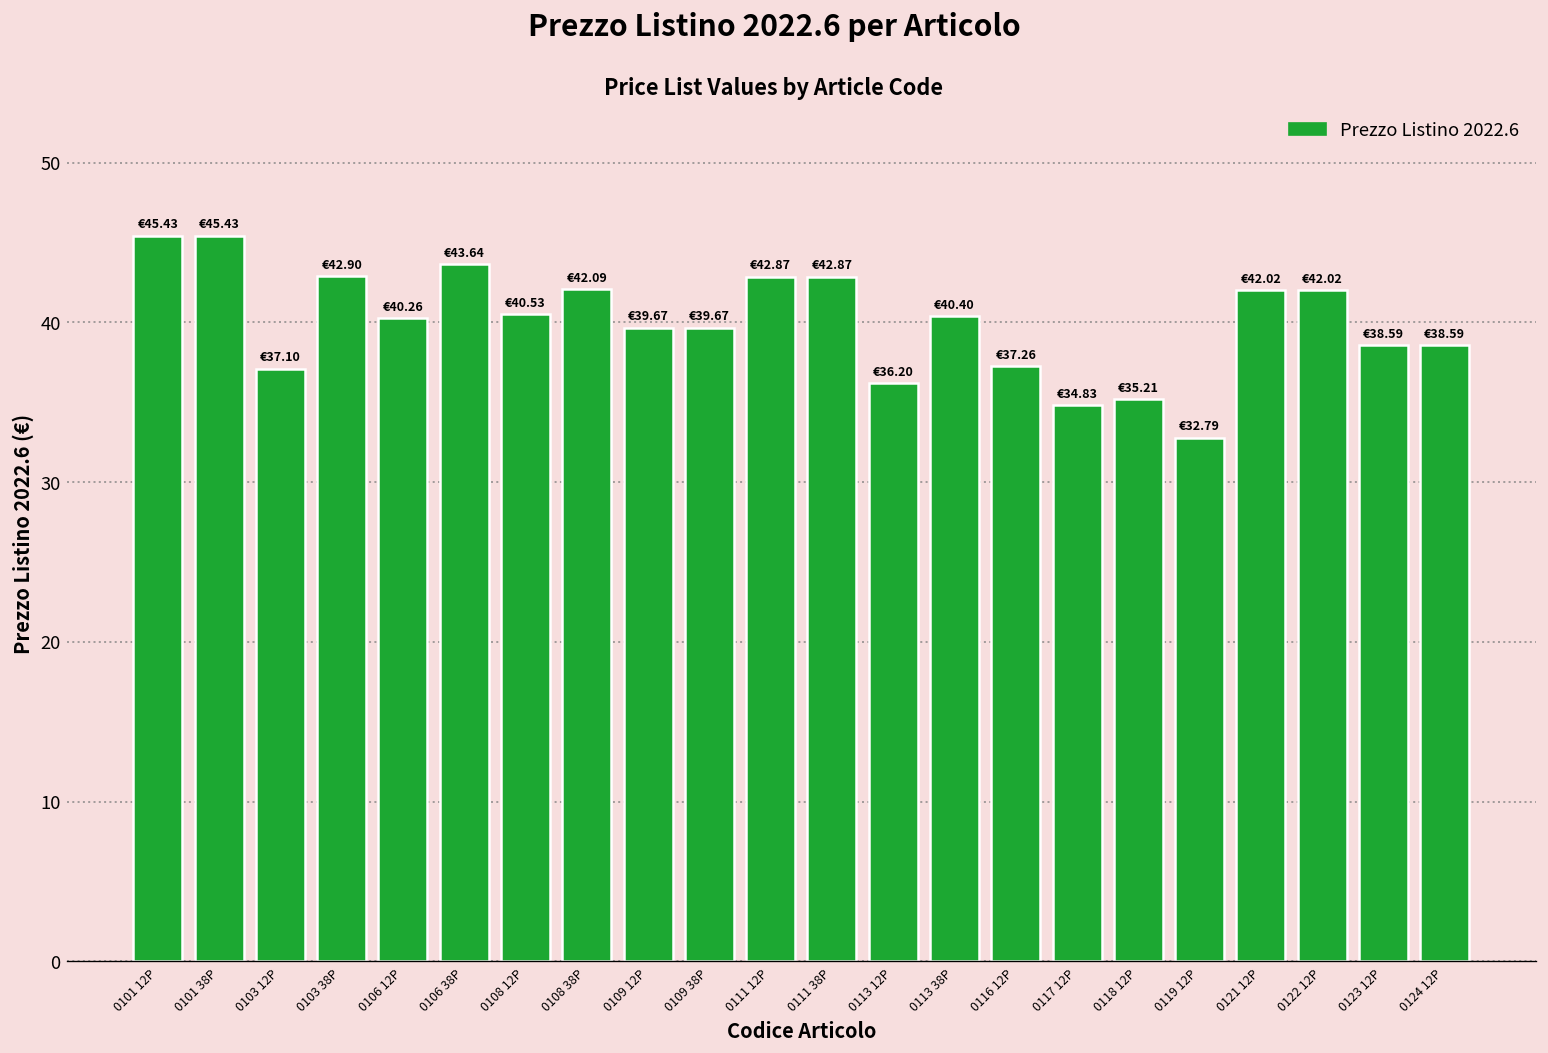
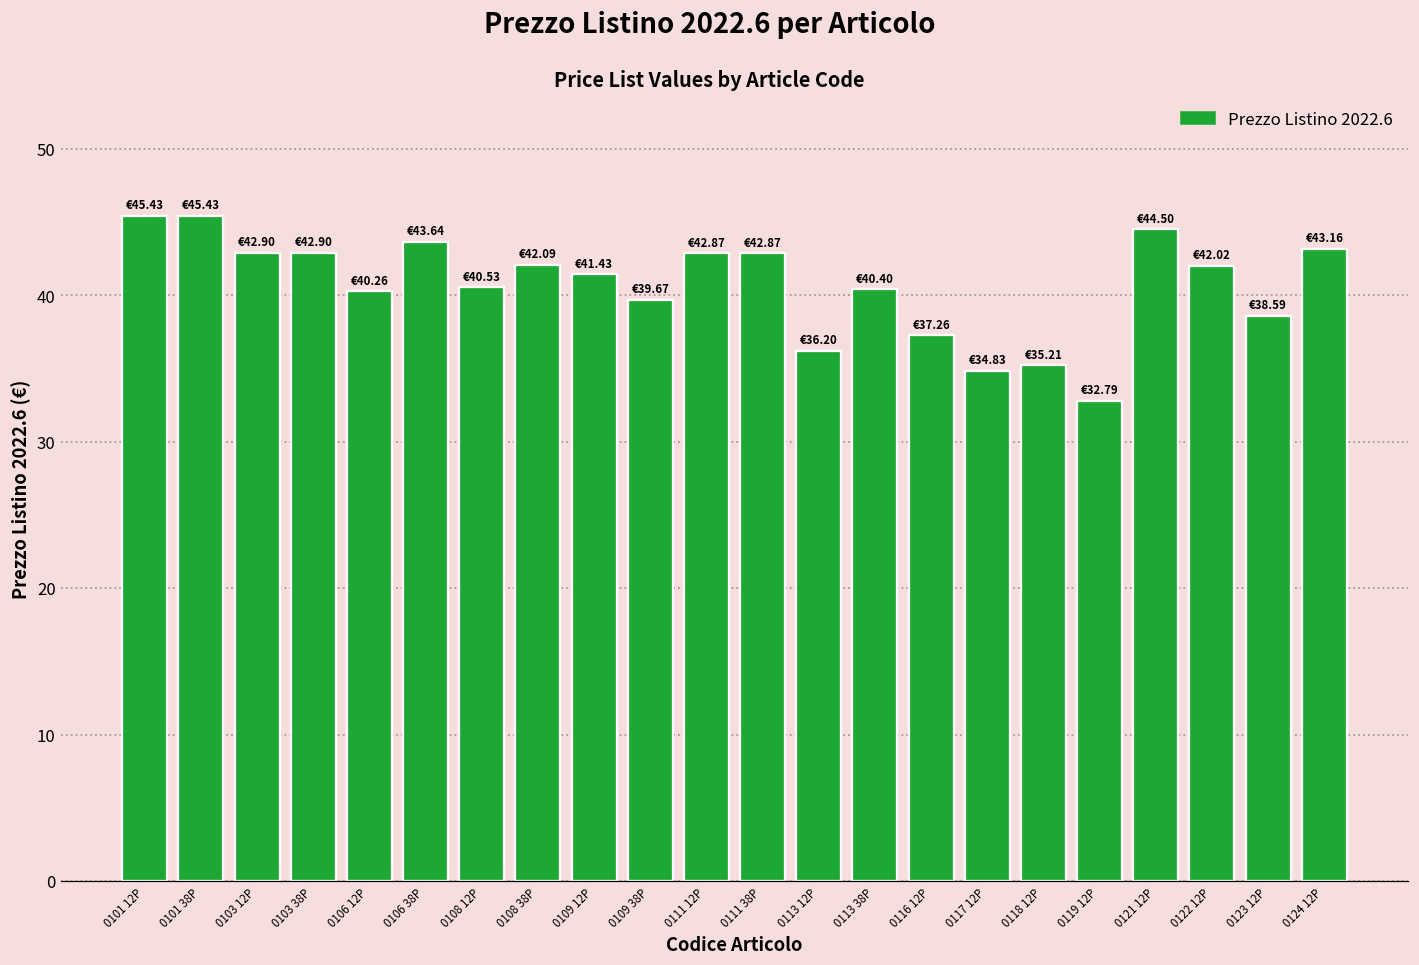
0103 12P: €37.10 -> €42.90
0109 12P: €39.67 -> €41.43
0121 12P: €42.02 -> €44.50
0124 12P: €38.59 -> €43.16
